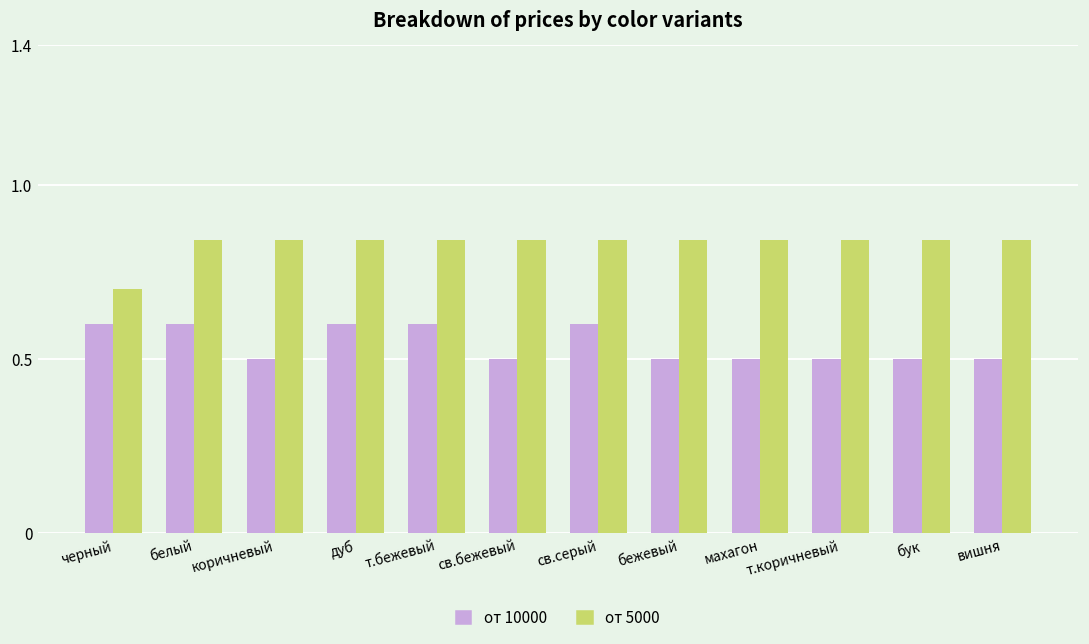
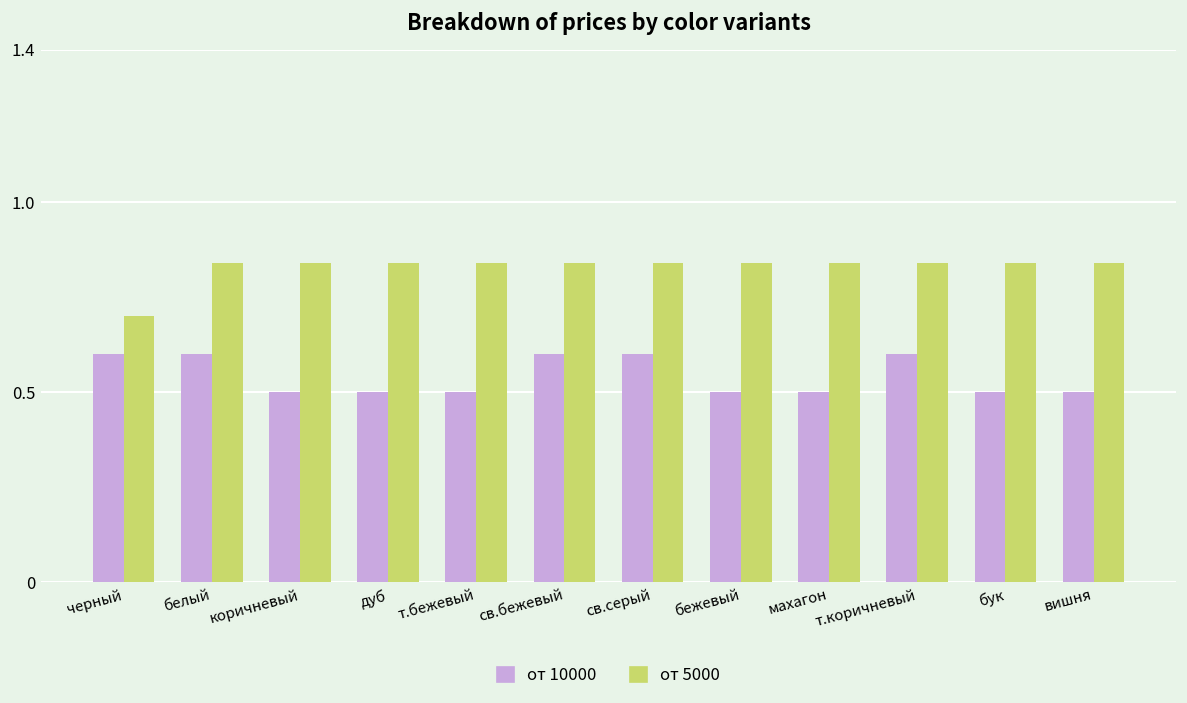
от 10000, дуб: 0.6 -> 0.5
от 10000, т.бежевый: 0.6 -> 0.5
от 10000, св.бежевый: 0.5 -> 0.6
от 10000, т.коричневый: 0.5 -> 0.6
